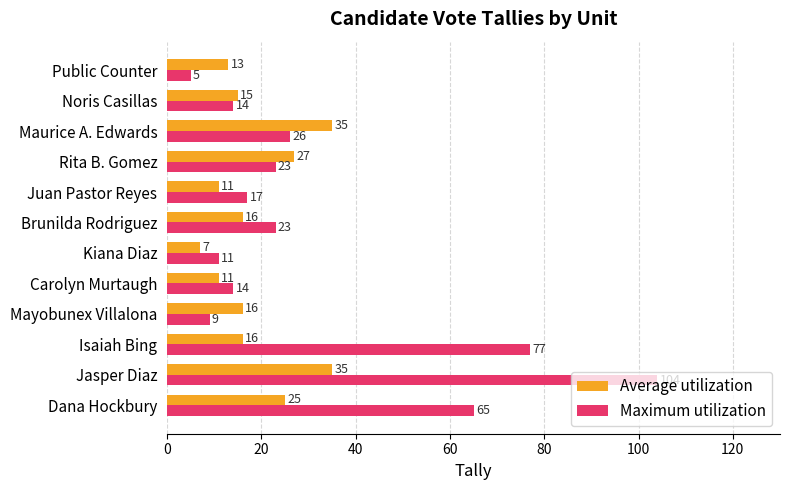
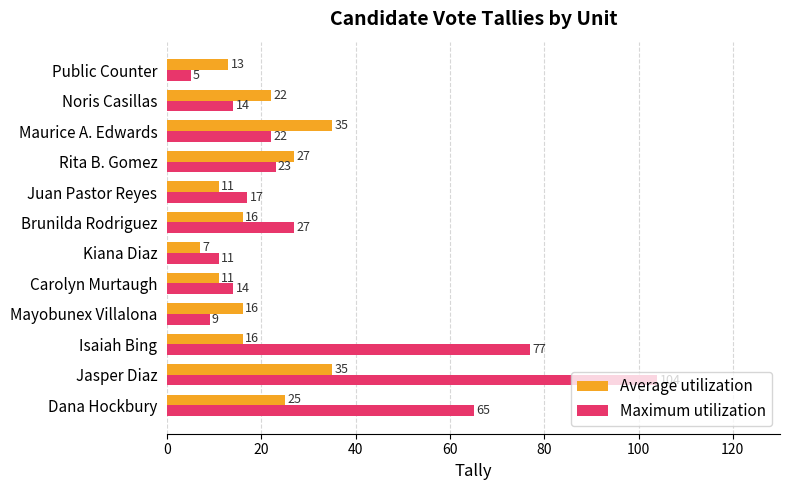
Average utilization, Noris Casillas: 15 -> 22
Maximum utilization, Maurice A. Edwards: 26 -> 22
Maximum utilization, Brunilda Rodriguez: 23 -> 27
